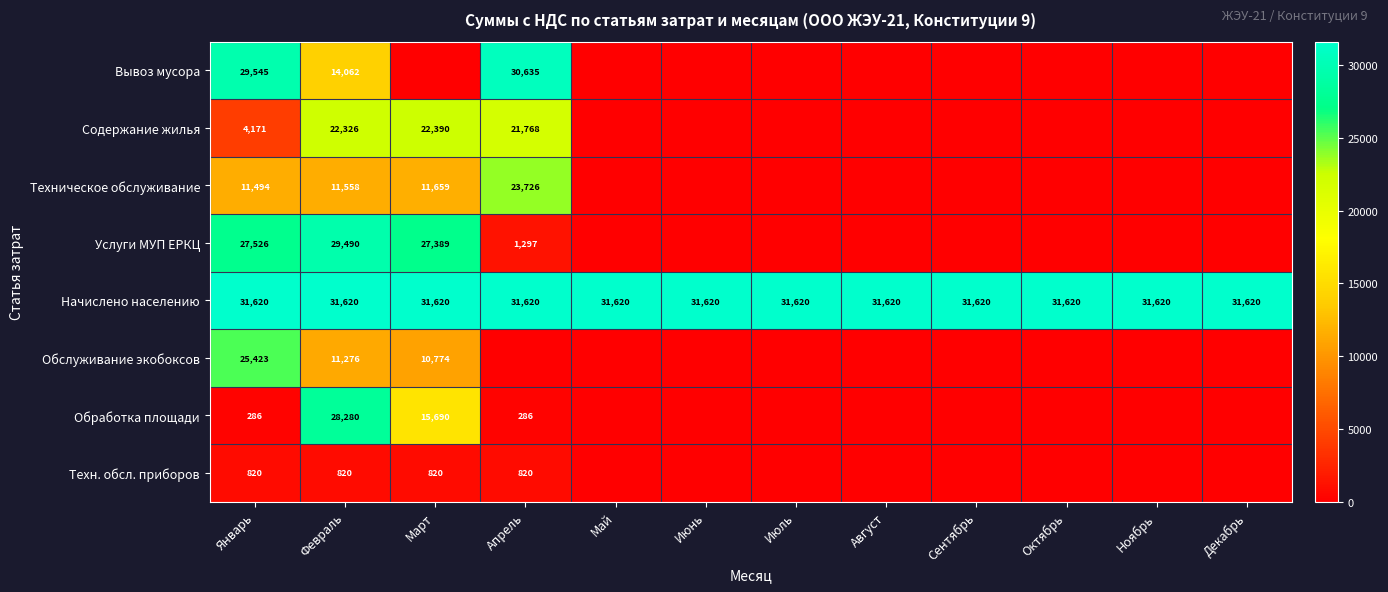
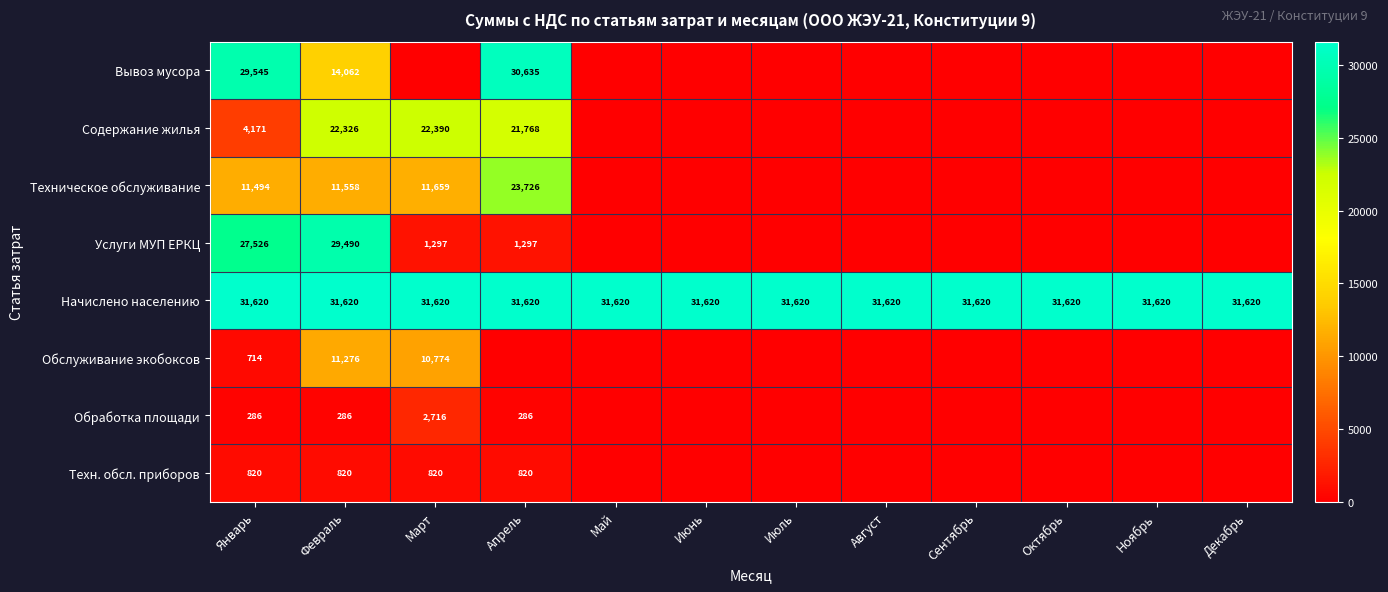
Услуги МУП ЕРКЦ, Март: 27,389 -> 1,297
Обслуживание экобоксов, Январь: 25,423 -> 714
Обработка площади, Февраль: 28,280 -> 286
Обработка площади, Март: 15,690 -> 2,716
